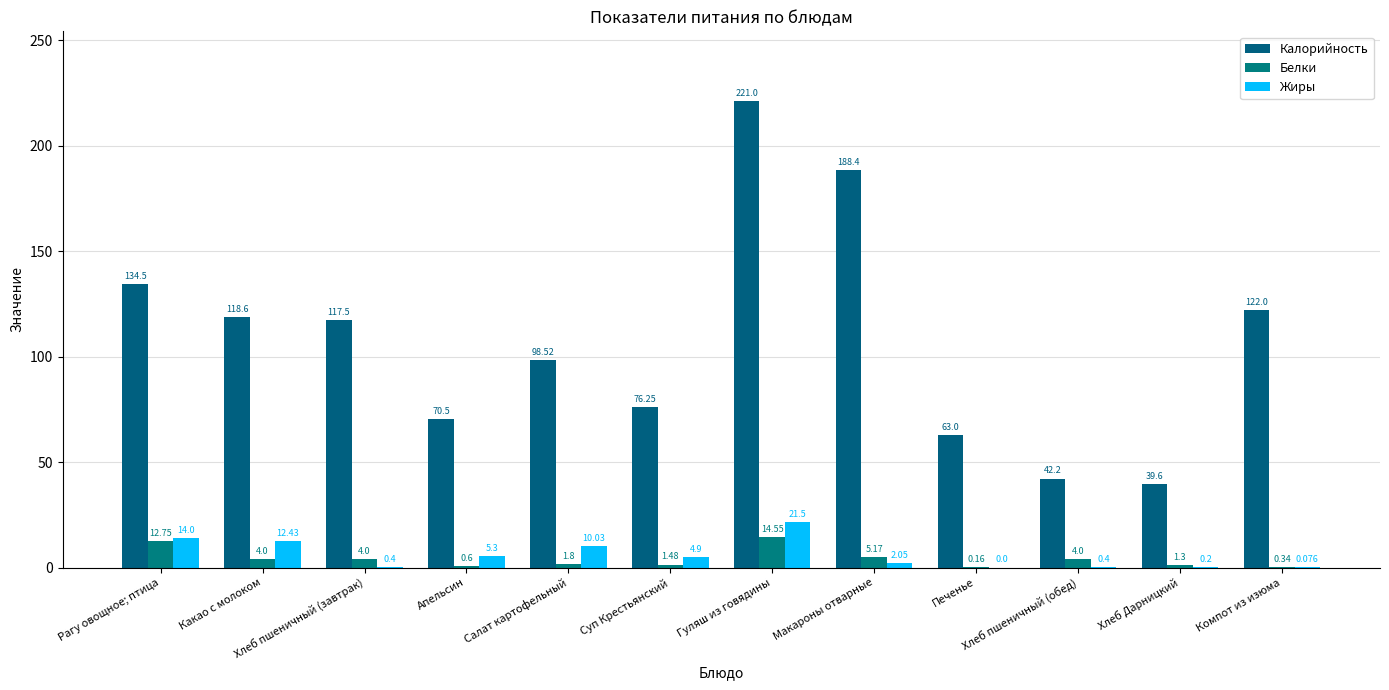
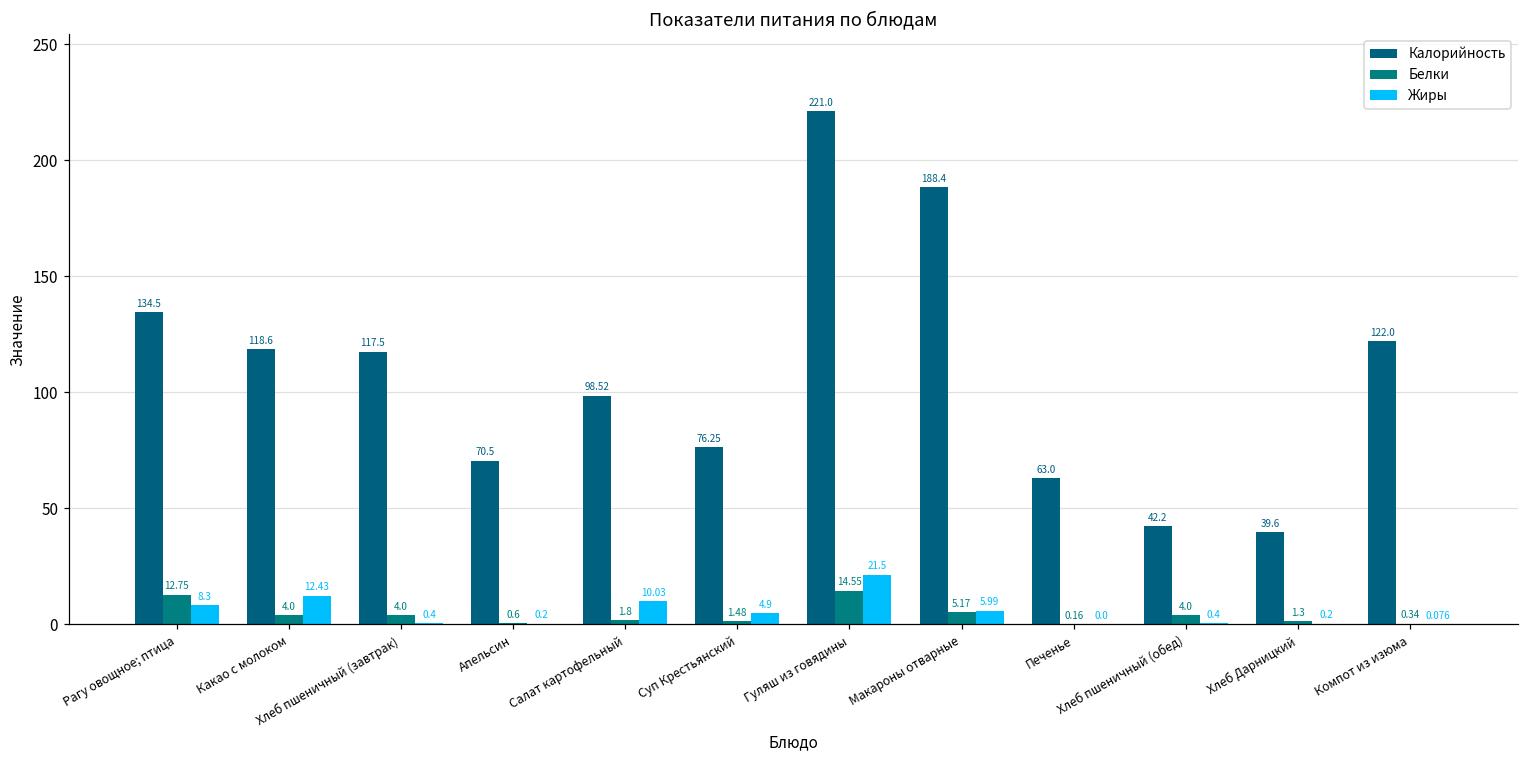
Жиры, Рагу овощное; птица: 14.0 -> 8.3
Жиры, Апельсин: 5.3 -> 0.2
Жиры, Макароны отварные: 2.05 -> 5.99
